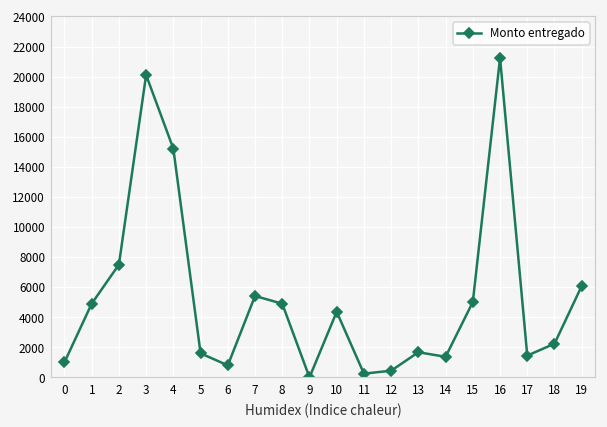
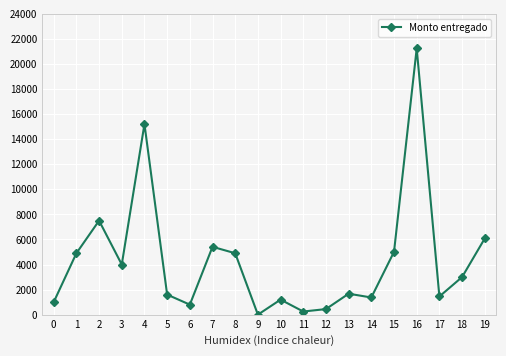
3: 20100 -> 4000
10: 4400 -> 1200
18: 2200 -> 3000
